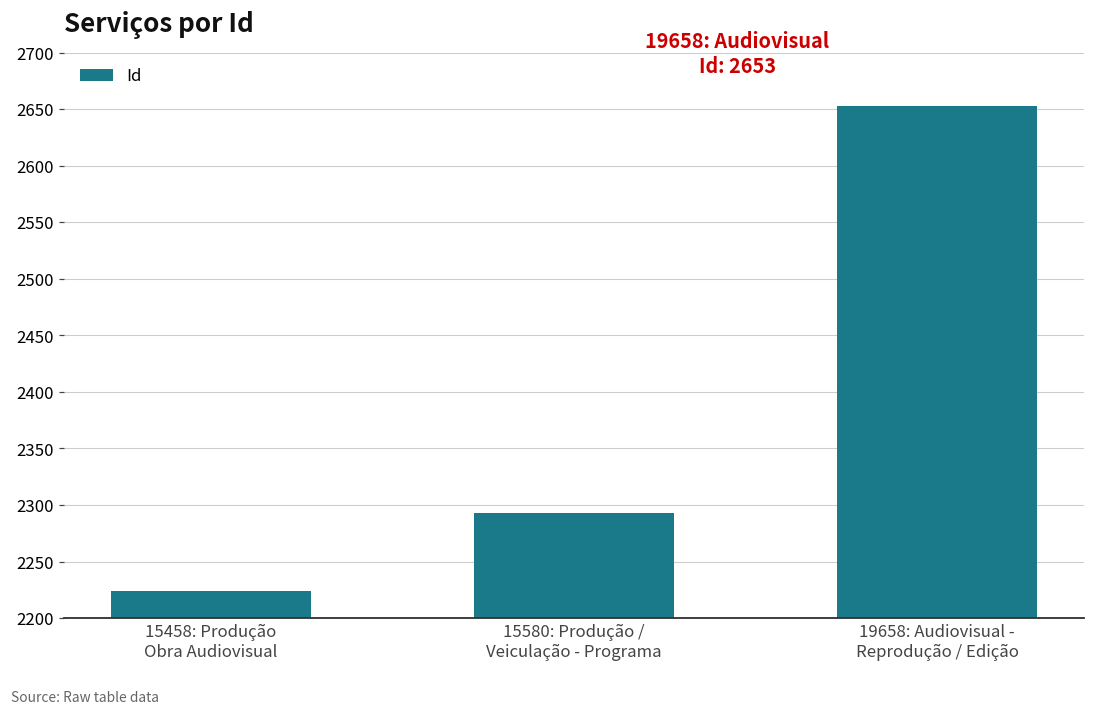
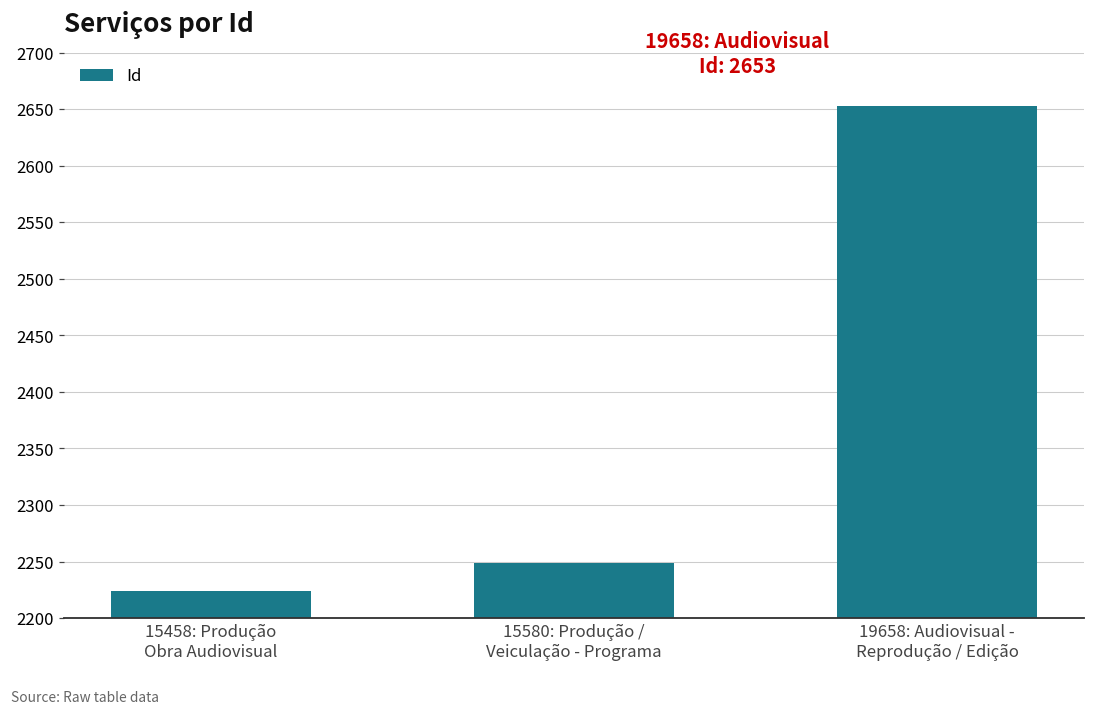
15580: Produção / Veiculação - Programa: 2293 -> 2249
